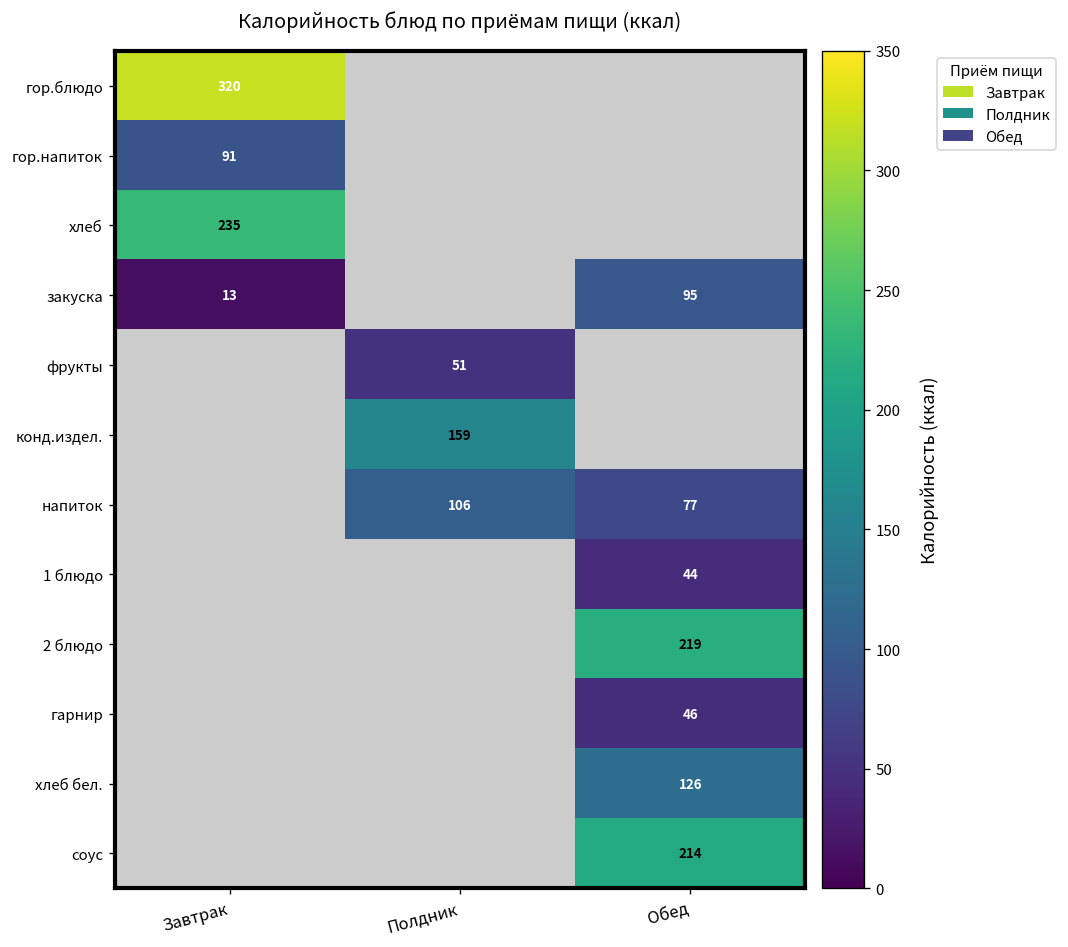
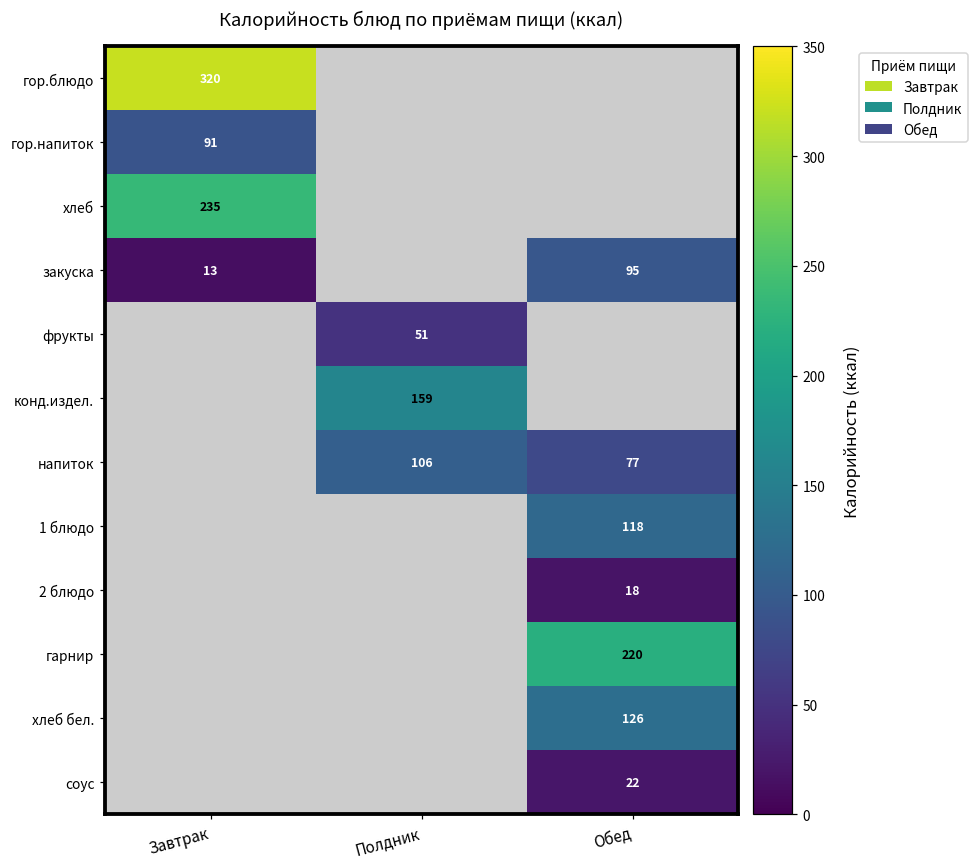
1 блюдо, Обед: 44 -> 118
2 блюдо, Обед: 219 -> 18
гарнир, Обед: 46 -> 220
соус, Обед: 214 -> 22
